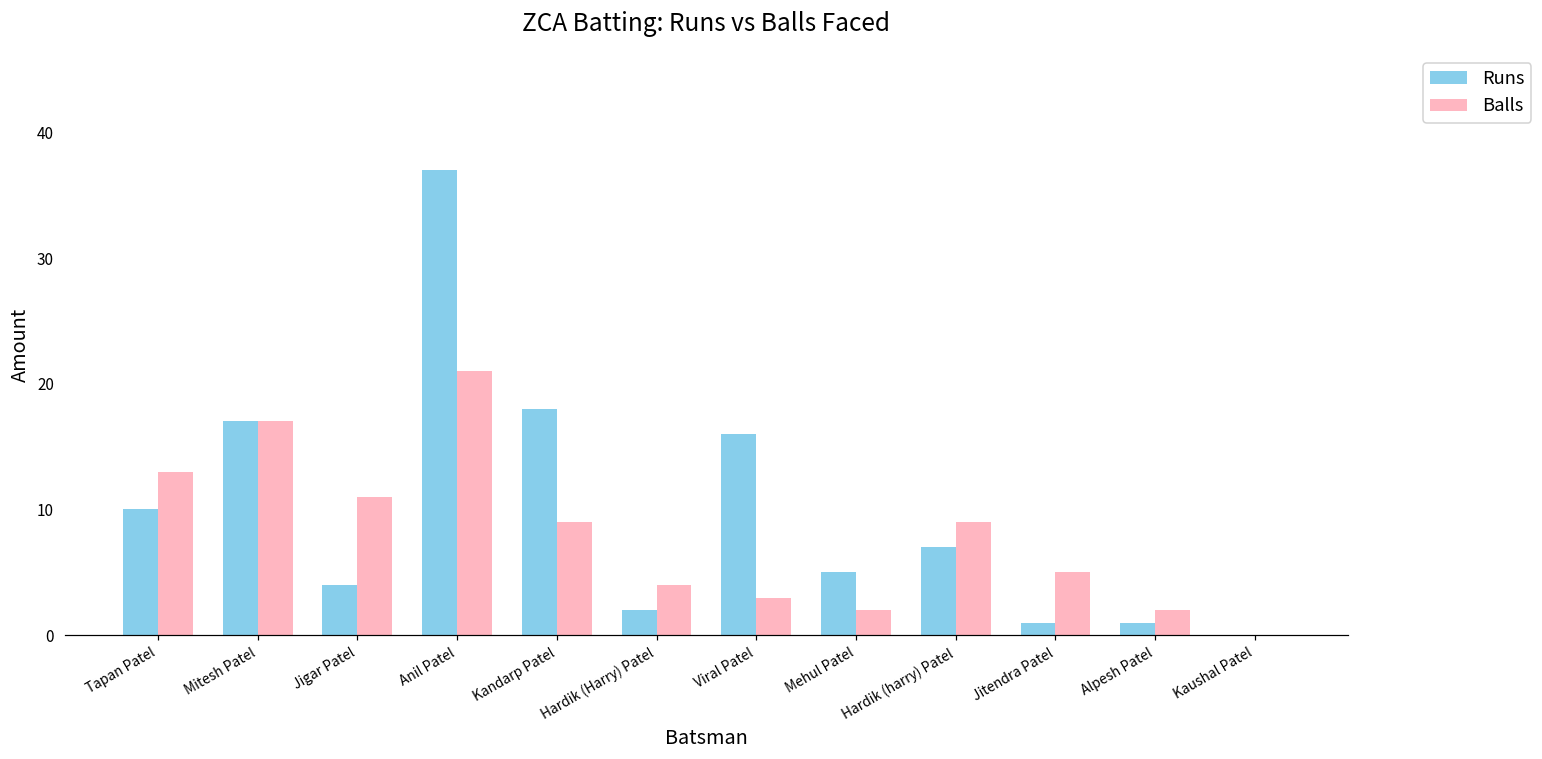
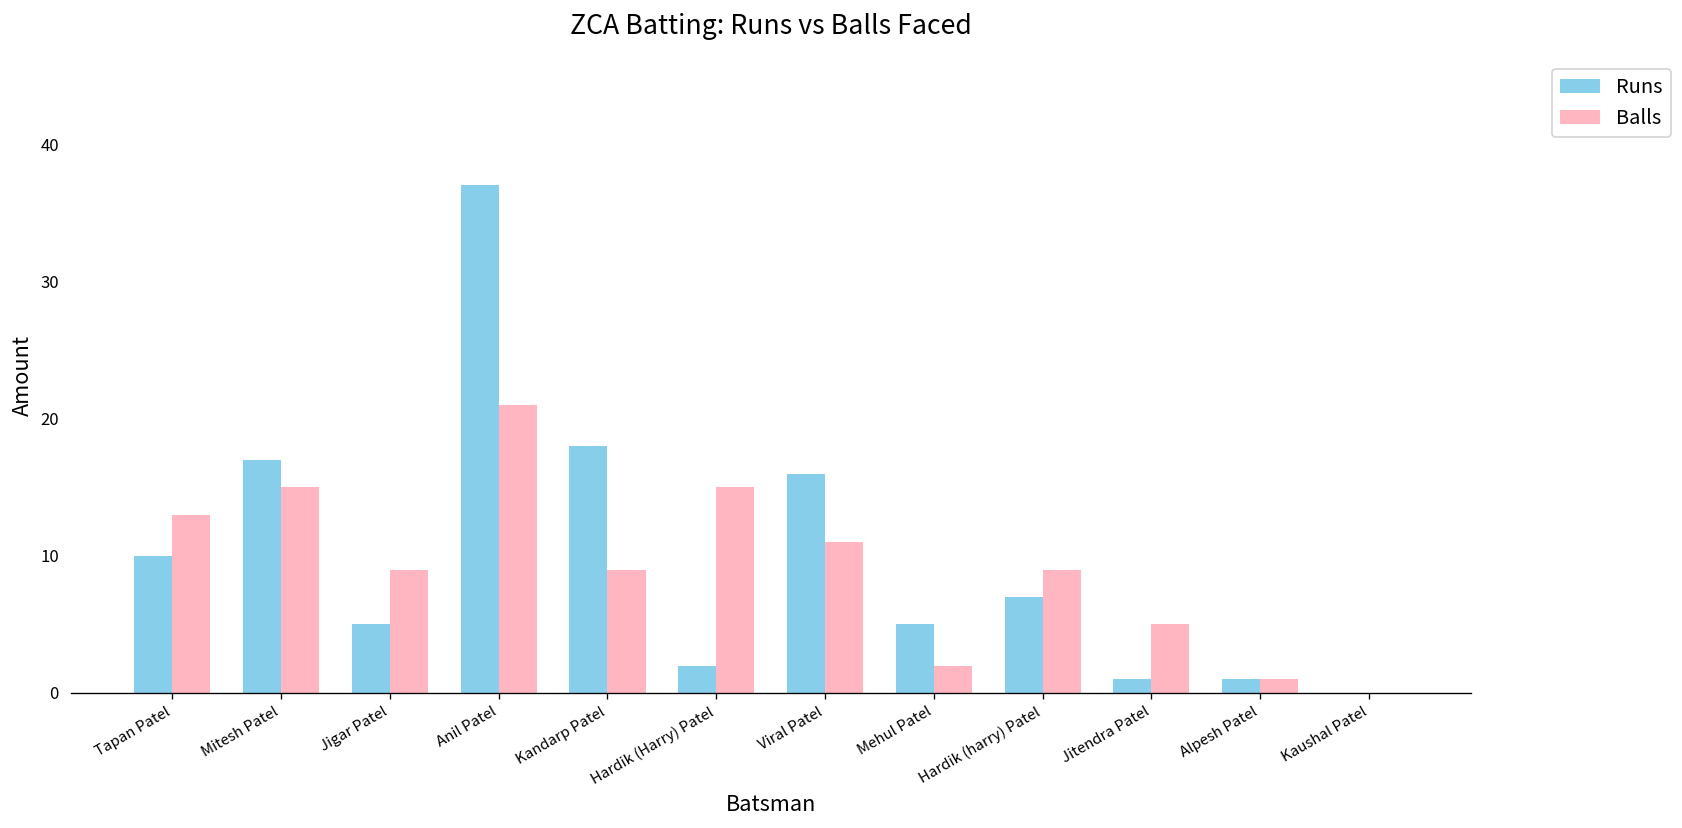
Balls, Mitesh Patel: 17 -> 15
Runs, Jigar Patel: 4 -> 5
Balls, Jigar Patel: 11 -> 9
Balls, Hardik (Harry) Patel: 4 -> 15
Balls, Viral Patel: 3 -> 11
Balls, Alpesh Patel: 2 -> 1
